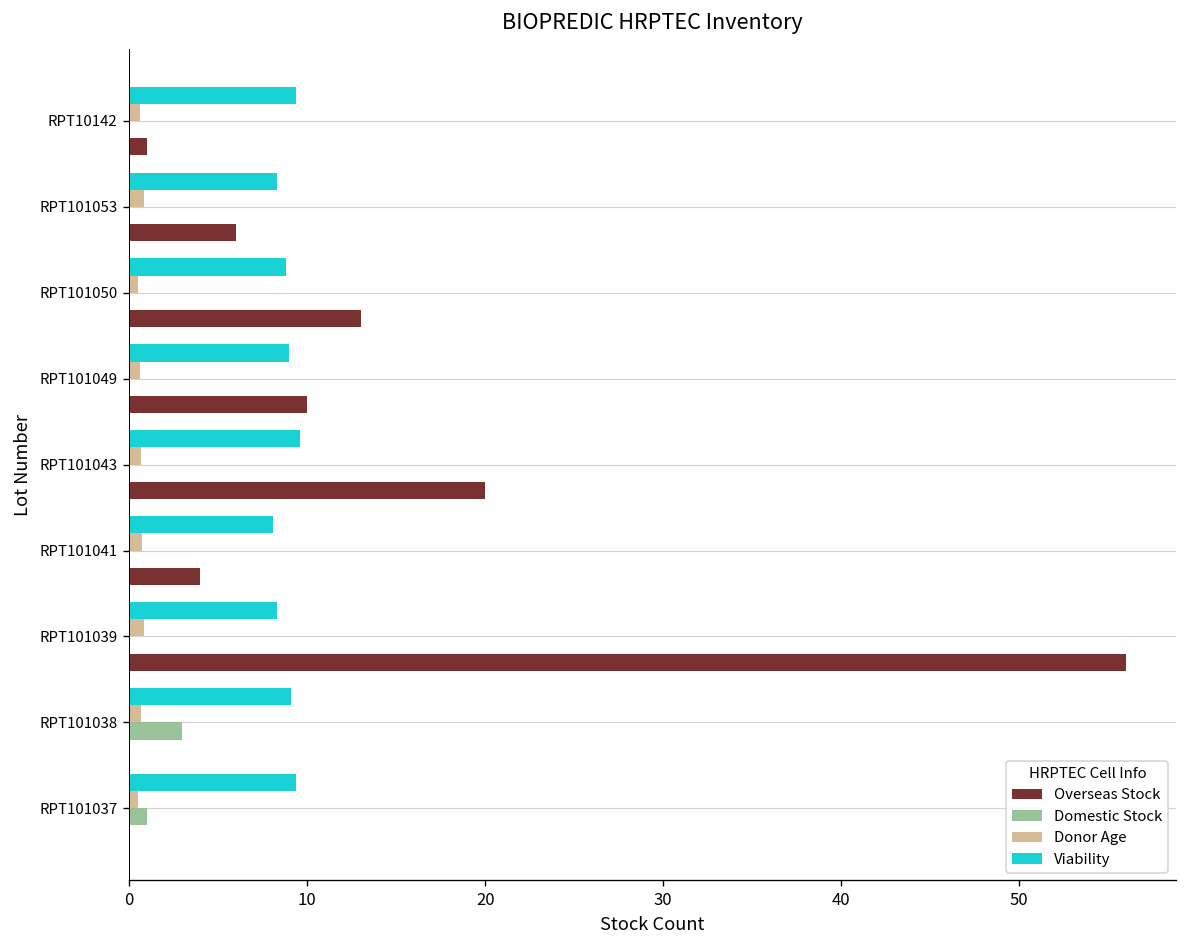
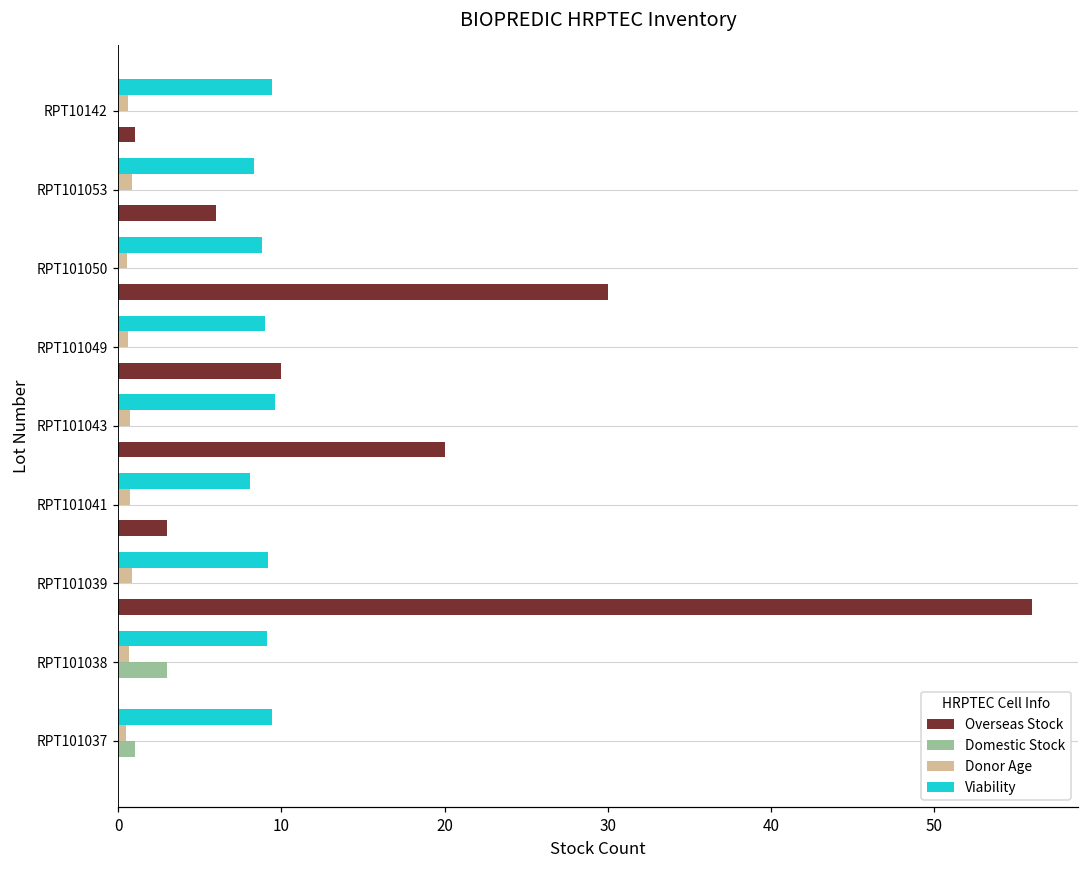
Overseas Stock, RPT101050: 13 -> 30
Overseas Stock, RPT101041: 4 -> 3
Viability, RPT101039: 8.3 -> 9.2
